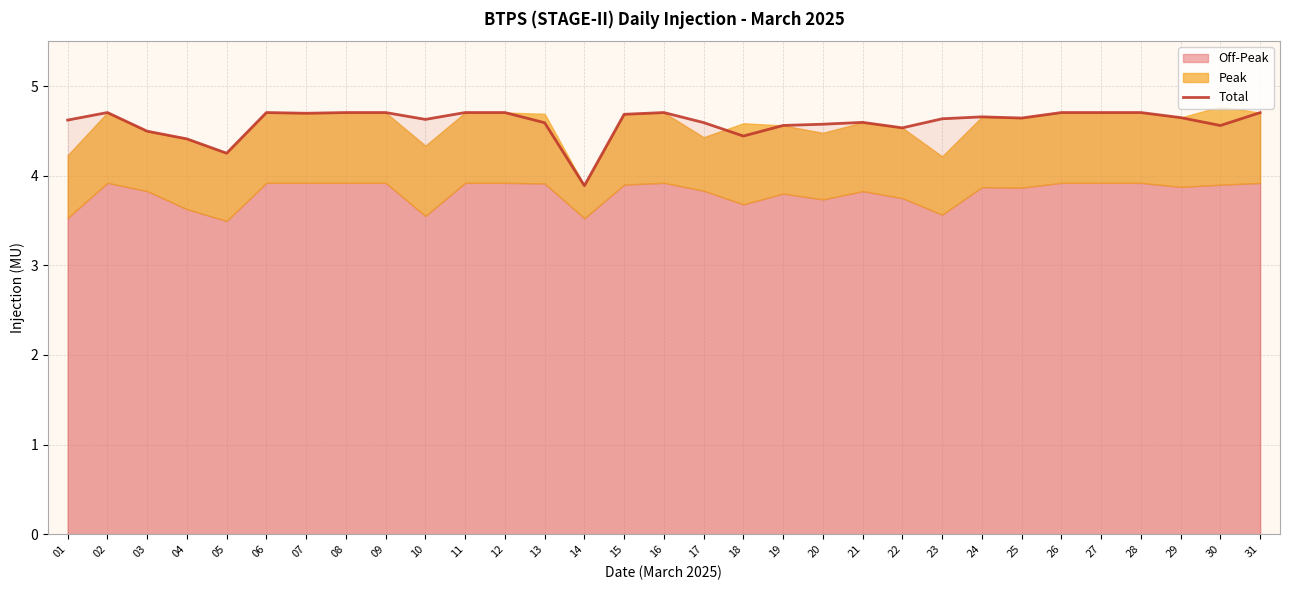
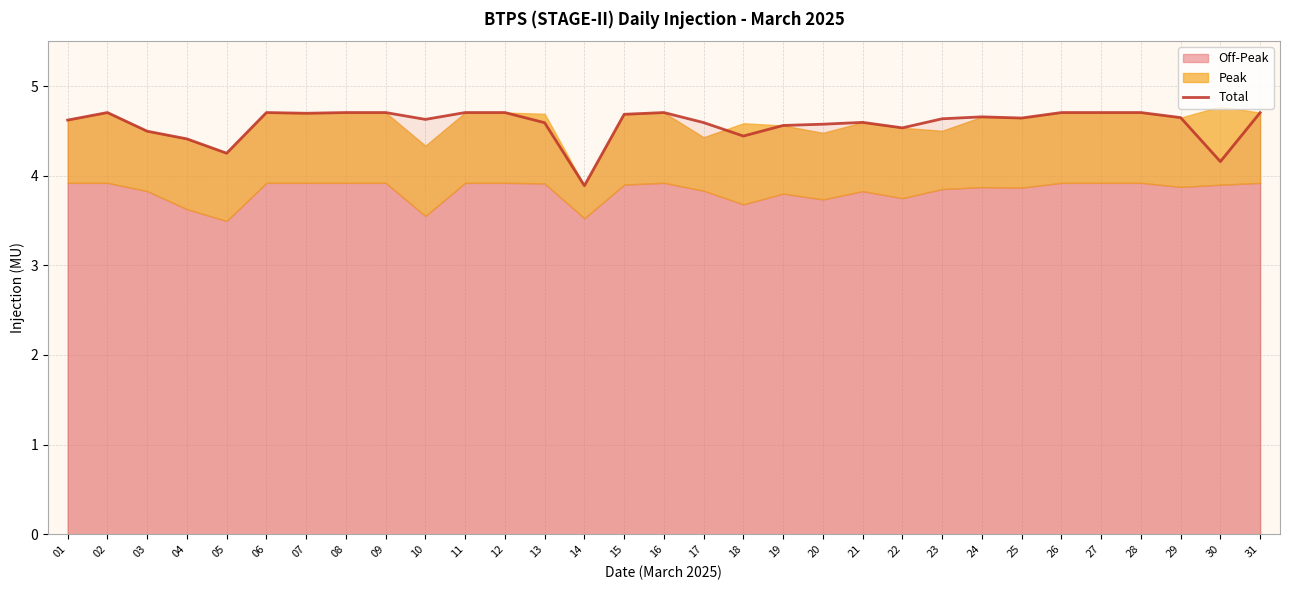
Off-Peak, 01: 3.5 -> 3.9
Off-Peak, 23: 3.6 -> 3.9
Total, 30: 4.6 -> 4.2
